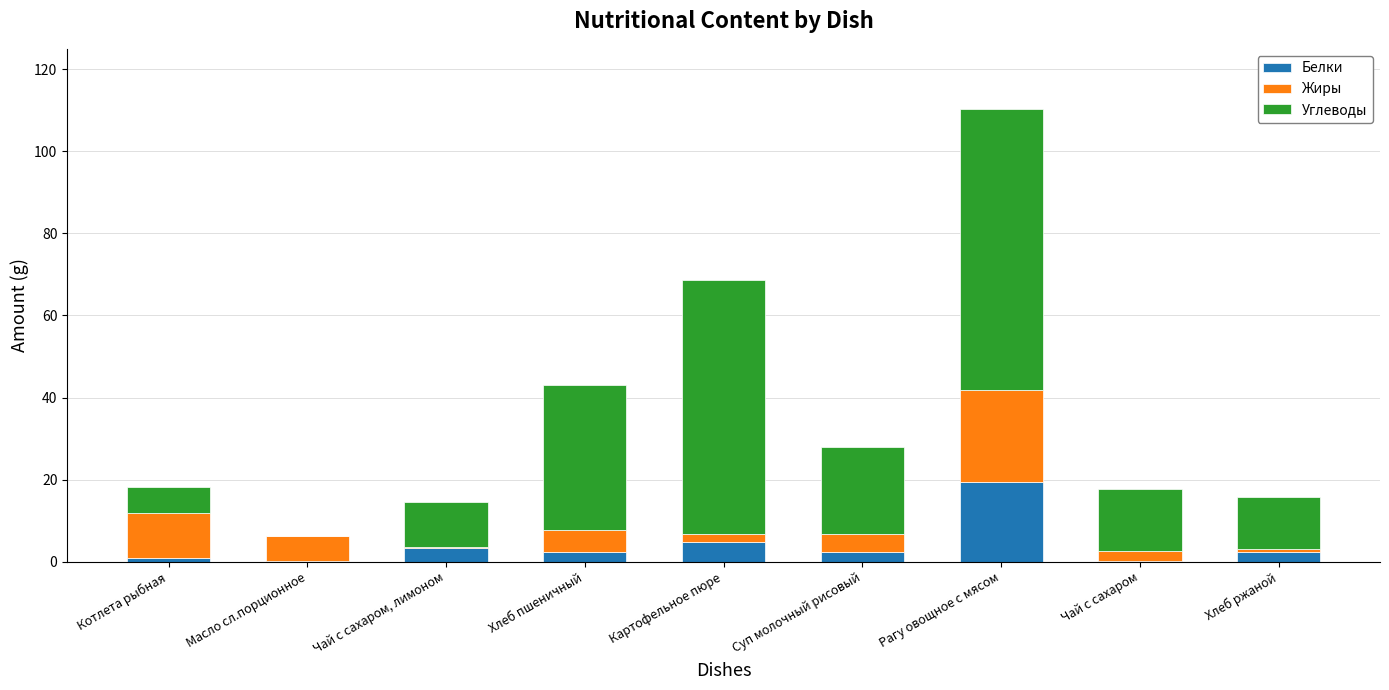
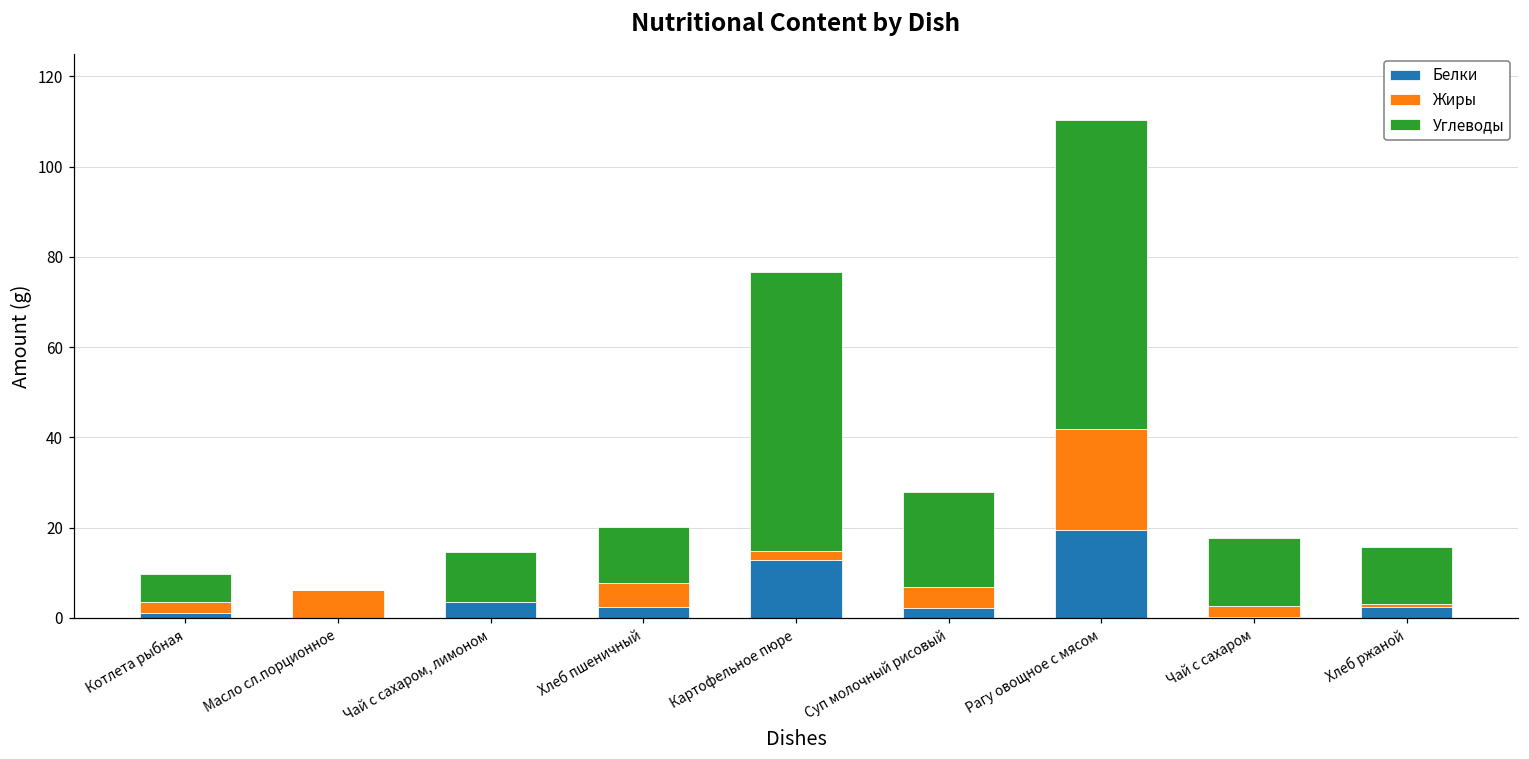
Жиры, Котлета рыбная: 11 -> 2
Углеводы, Хлеб пшеничный: 35 -> 12
Белки, Картофельное пюре: 5 -> 13
